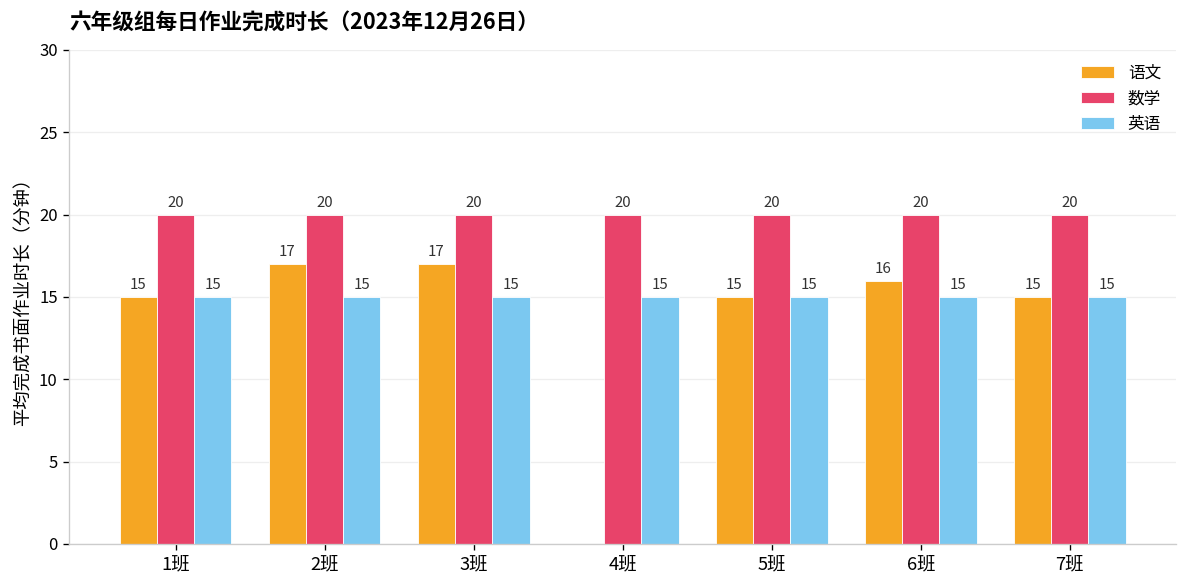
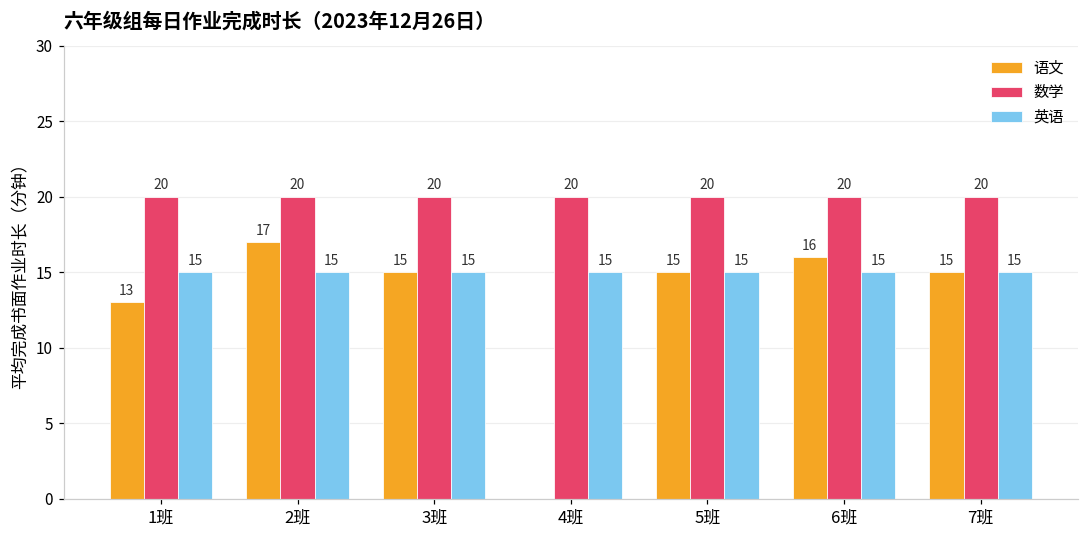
语文, 1班: 15 -> 13
语文, 3班: 17 -> 15
